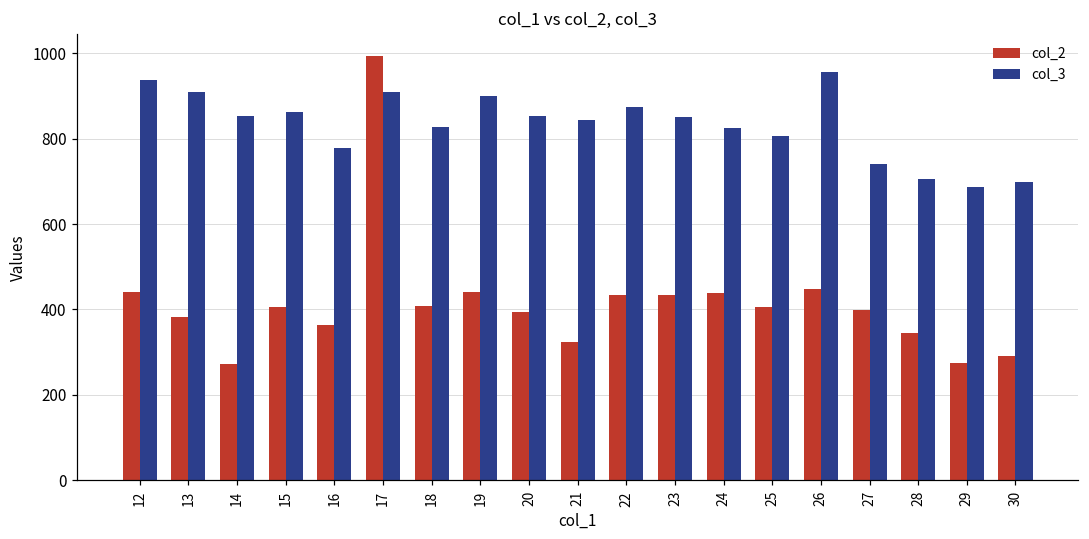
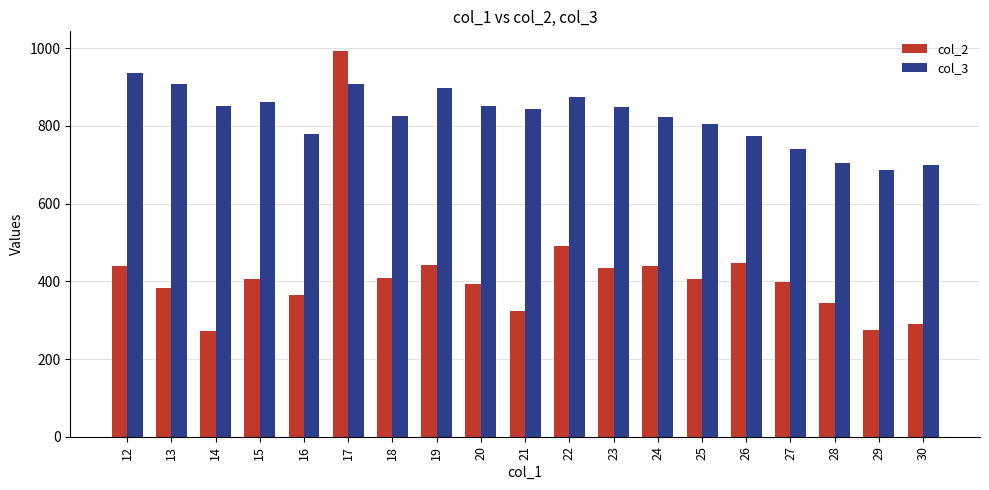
col_2, 22: 430 -> 490
col_3, 26: 960 -> 770
